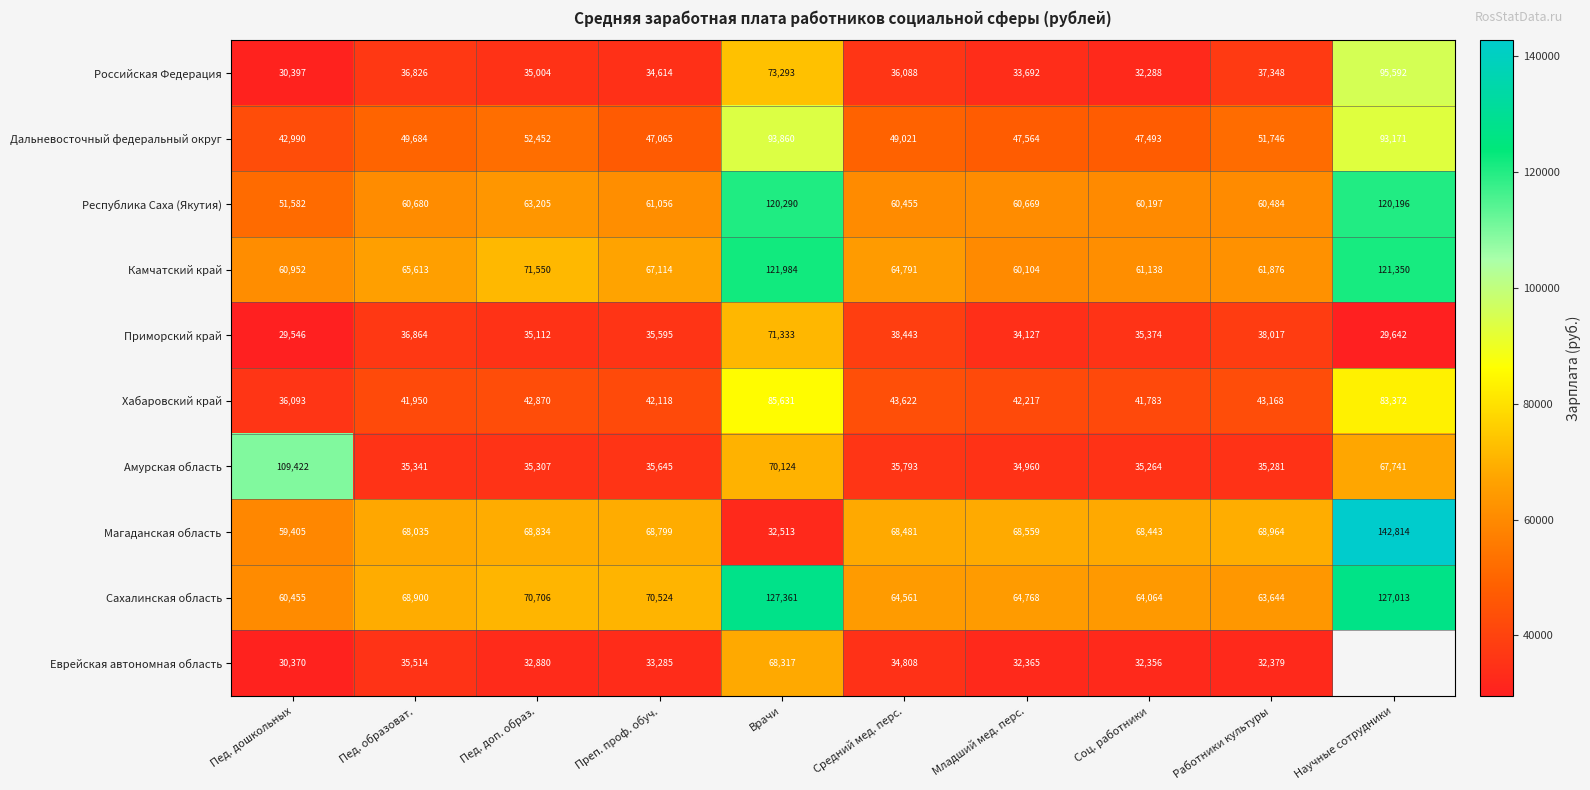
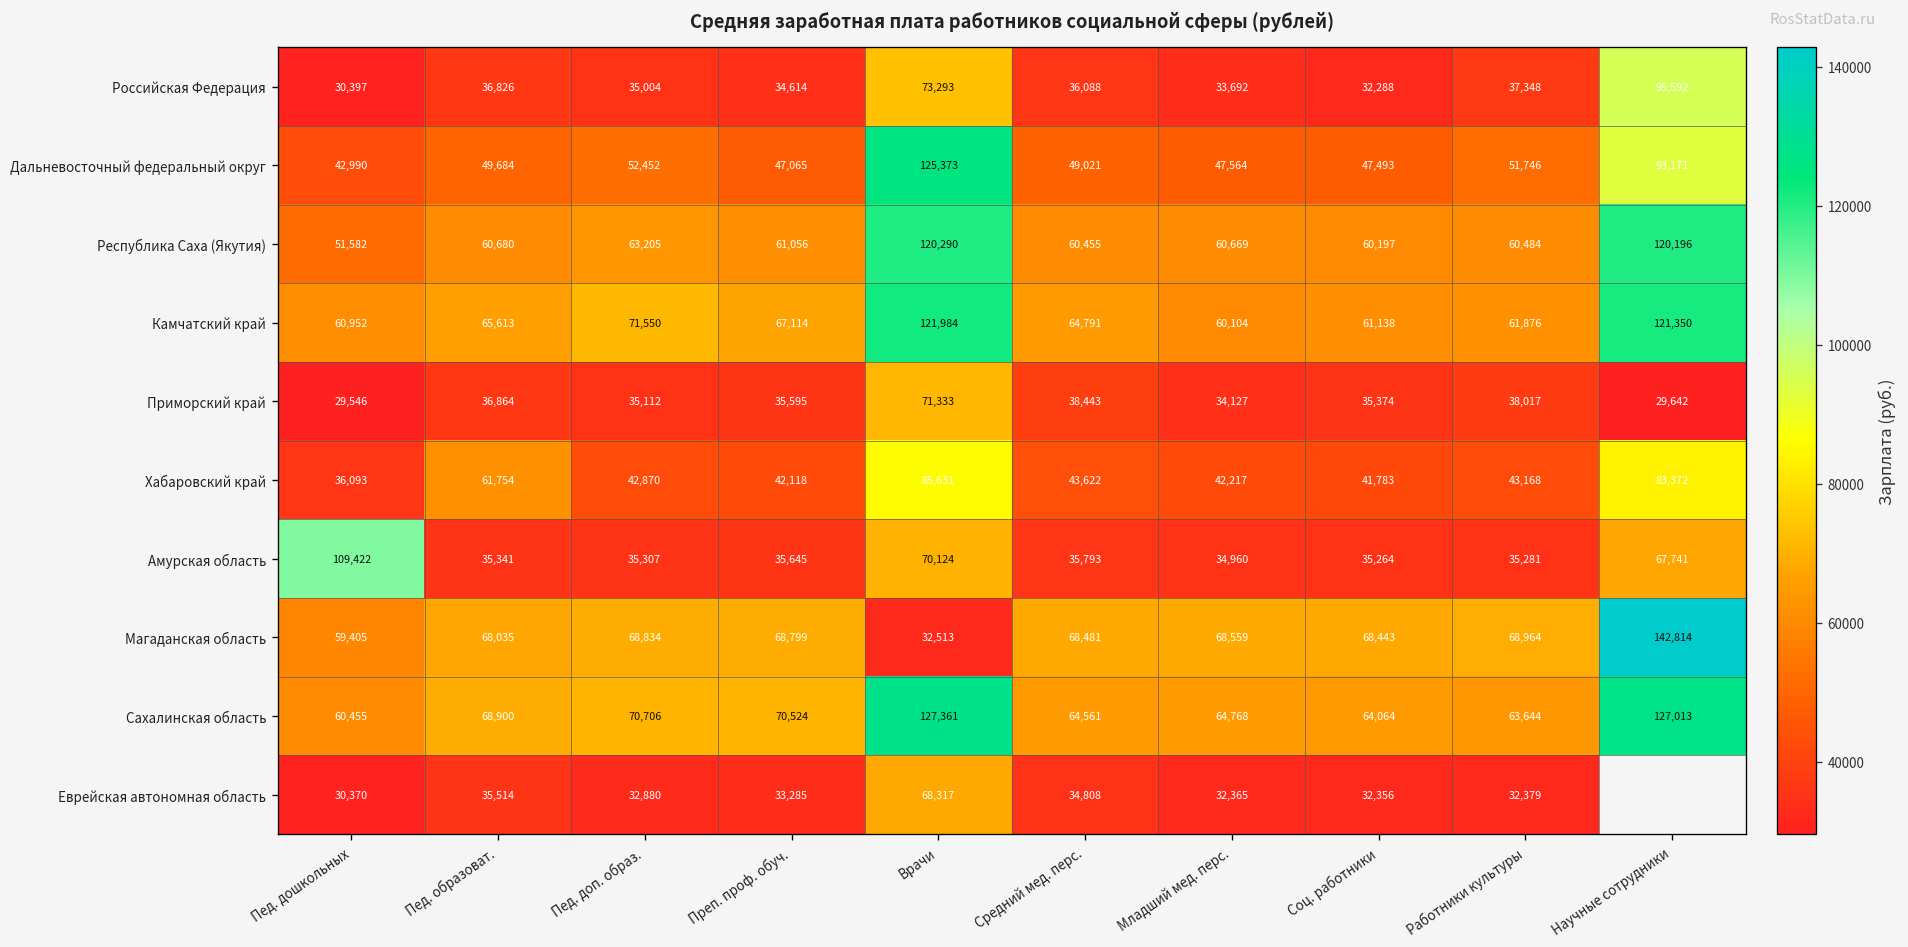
Дальневосточный федеральный округ, Врачи: 93,860 -> 125,373
Хабаровский край, Пед. образоват.: 41,950 -> 61,754
